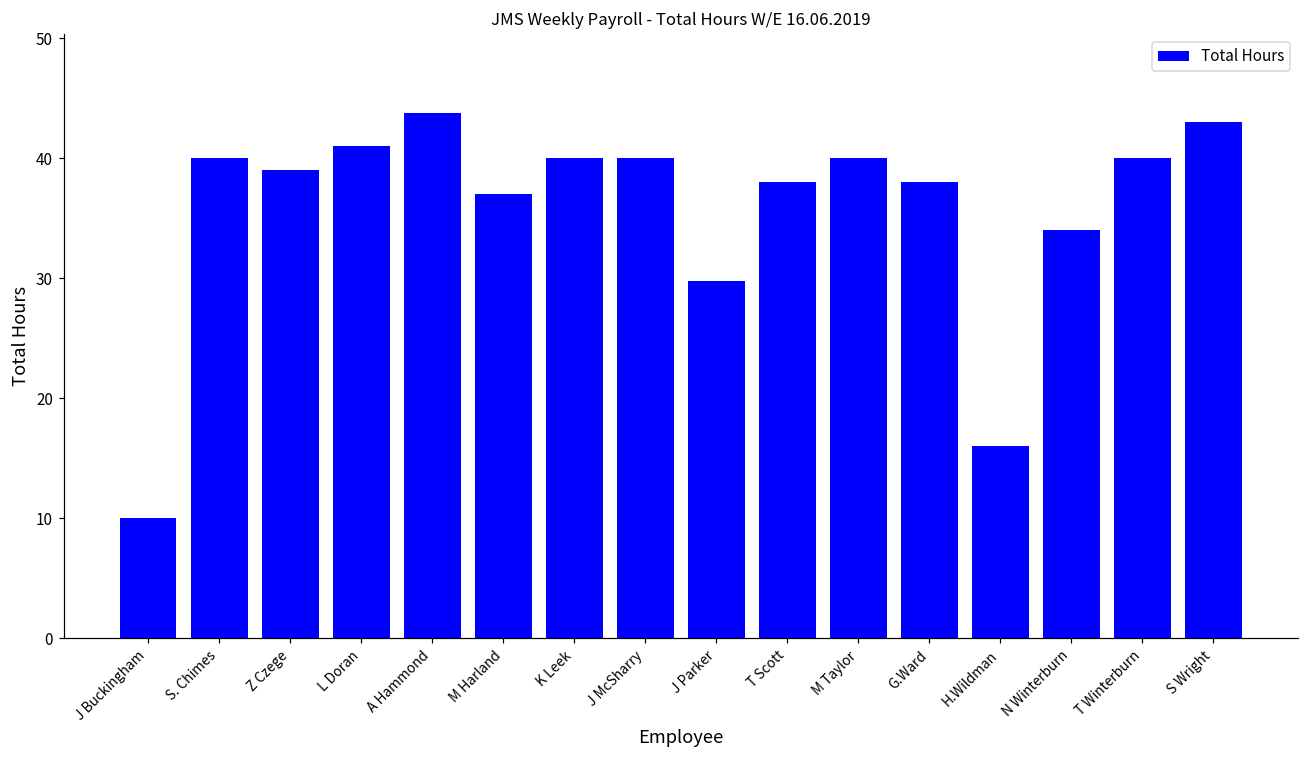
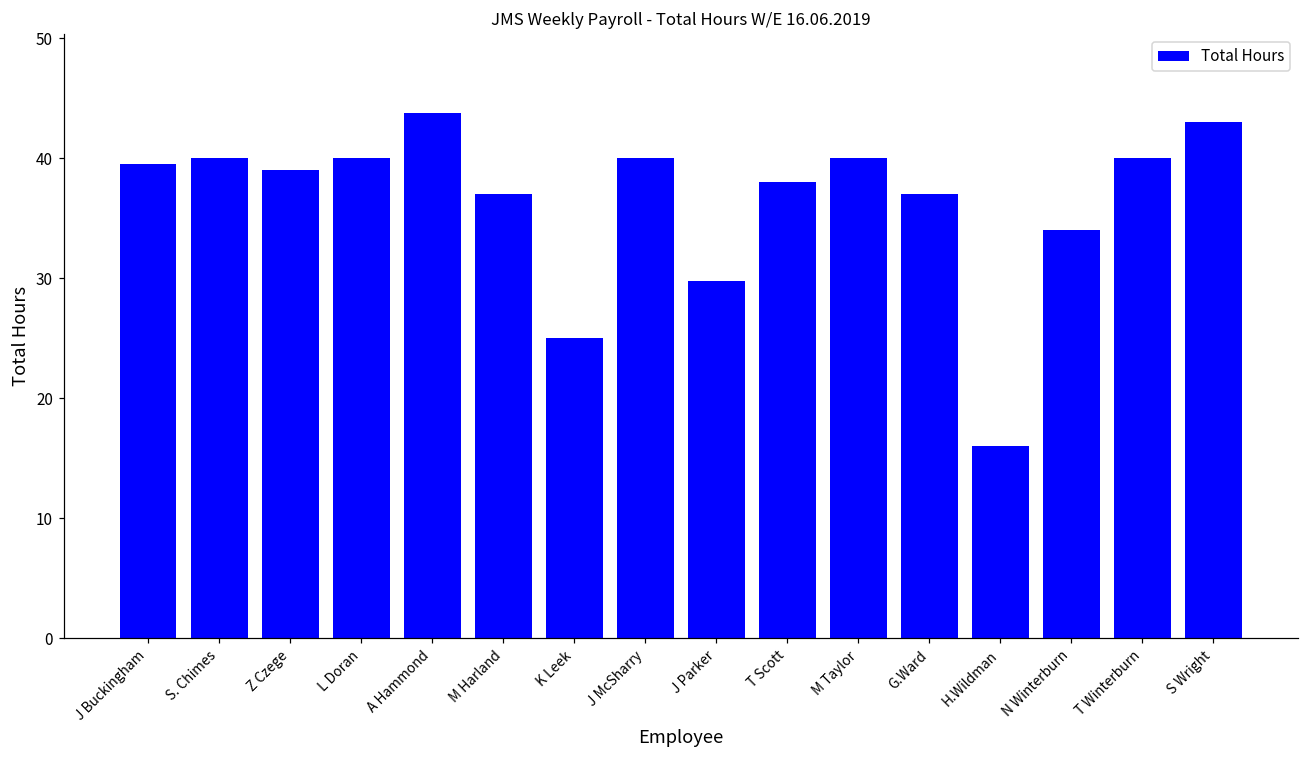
J Buckingham: 10.0 -> 39.5
L Doran: 41 -> 40
K Leek: 40 -> 25
G.Ward: 38 -> 37
